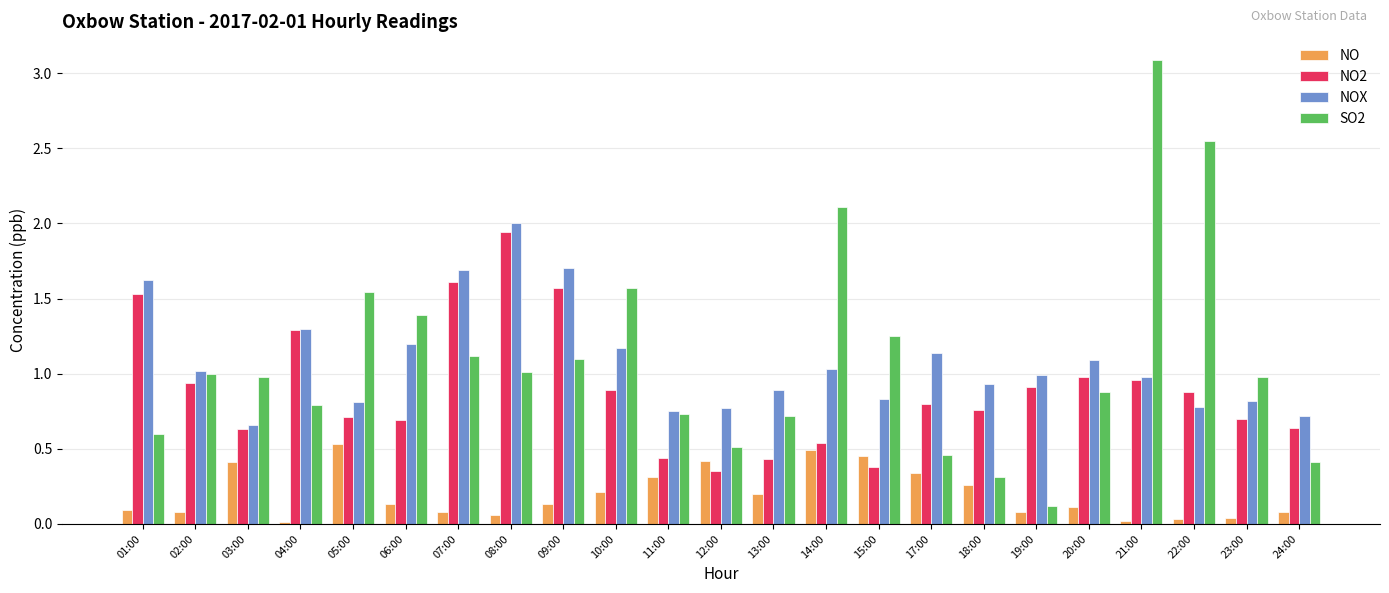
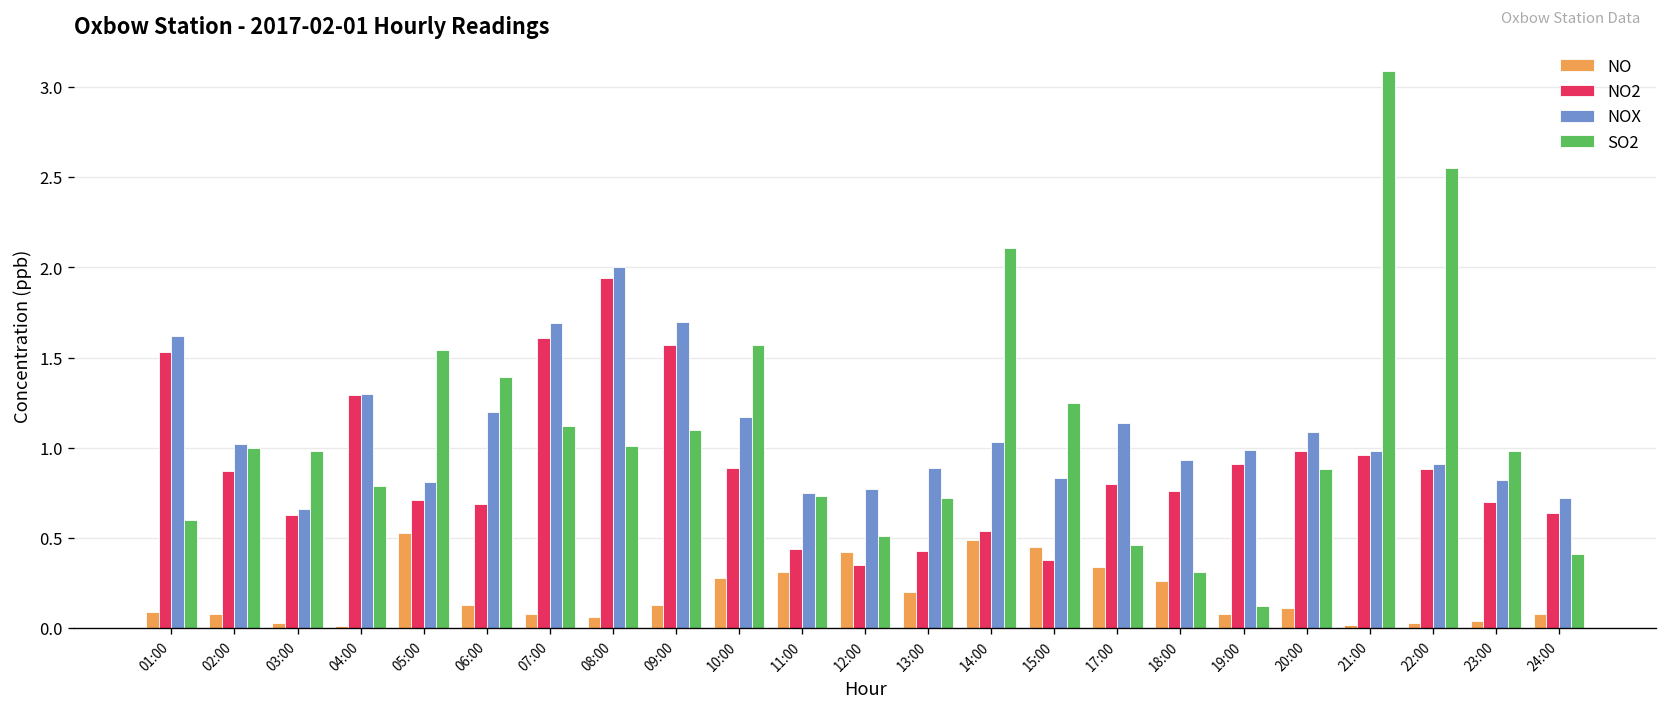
NO2, 02:00: 0.94 -> 0.87
NO, 03:00: 0.41 -> 0.03
NO, 10:00: 0.21 -> 0.28
NOX, 22:00: 0.78 -> 0.91
